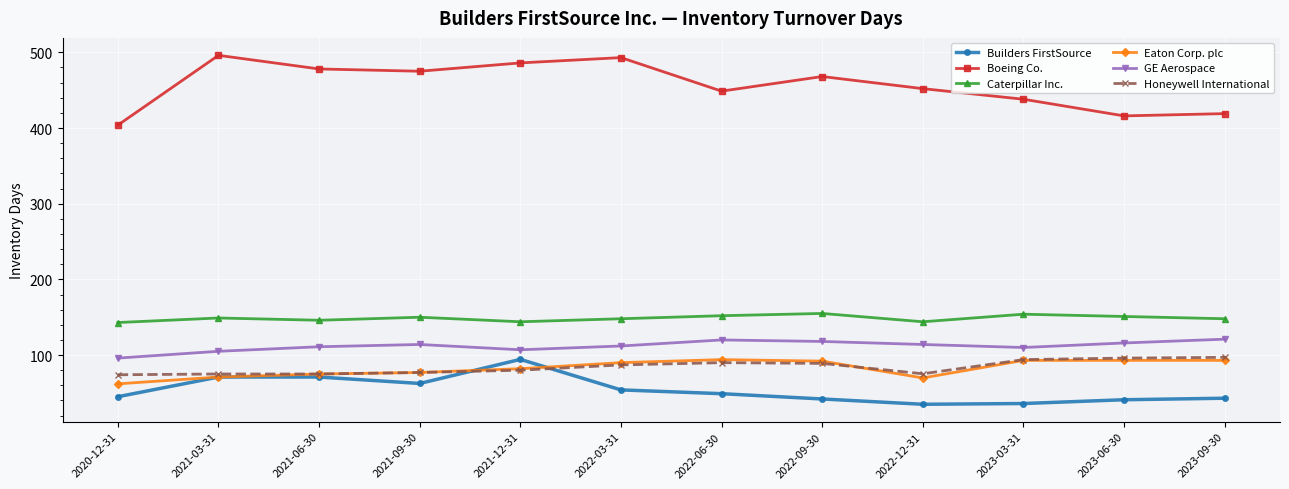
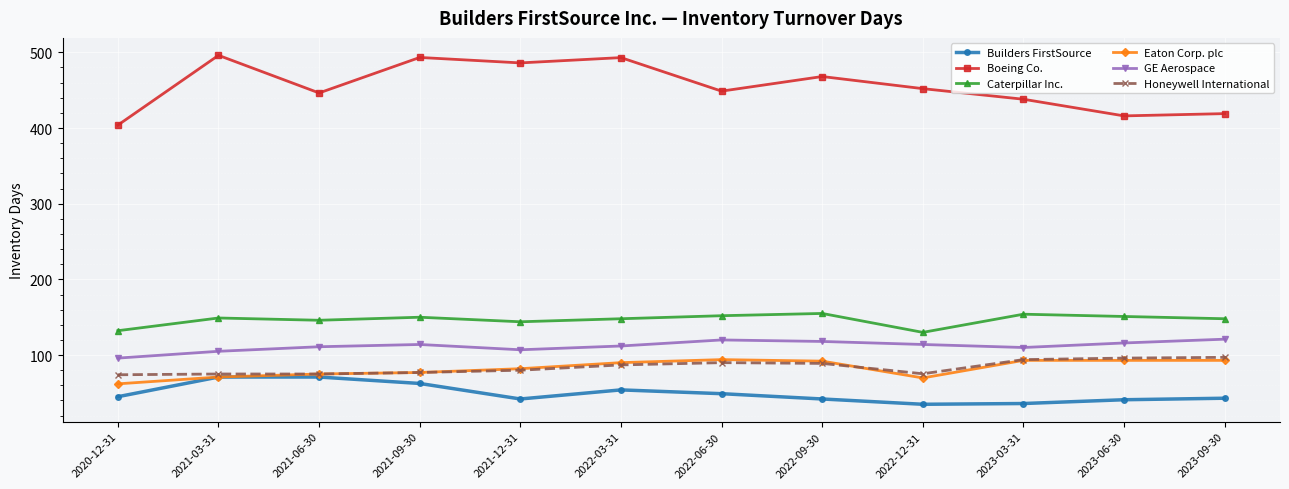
Caterpillar Inc., 2020-12-31: 140 -> 130
Boeing Co., 2021-06-30: 480 -> 450
Boeing Co., 2021-09-30: 480 -> 490
Builders FirstSource, 2021-12-31: 90 -> 40
Caterpillar Inc., 2022-12-31: 140 -> 130
